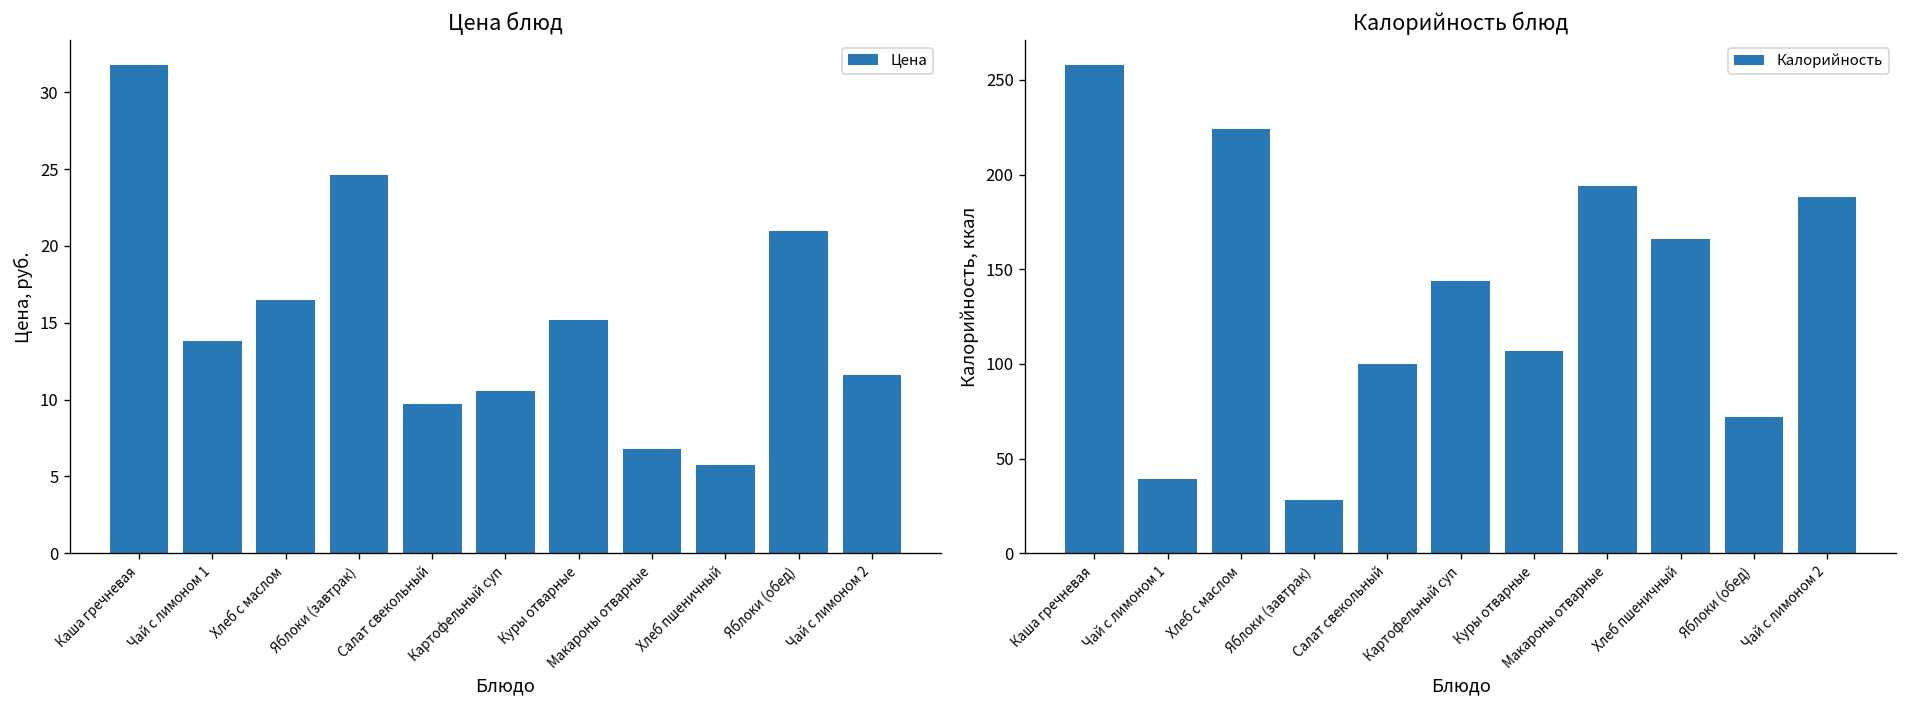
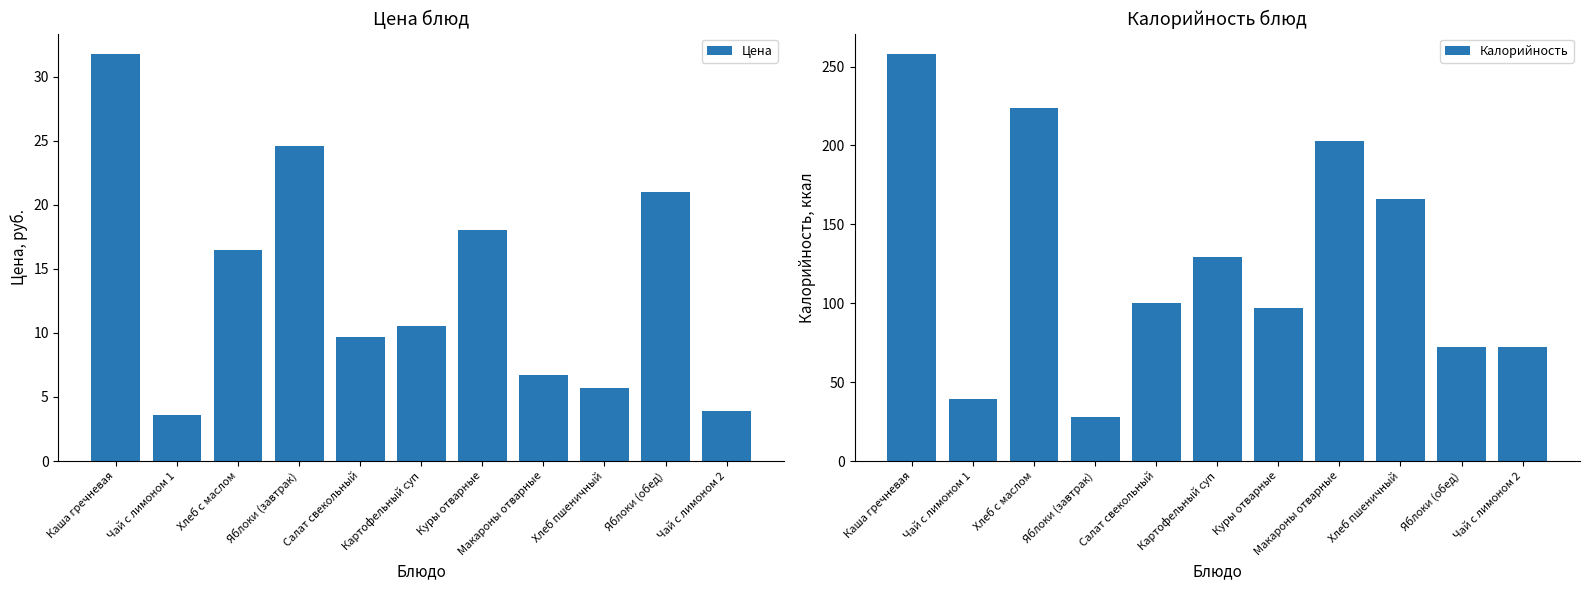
Цена блюд, Чай с лимоном 1: 13.8 -> 3.6
Цена блюд, Куры отварные: 15.2 -> 18.0
Цена блюд, Чай с лимоном 2: 11.6 -> 3.9
Калорийность блюд, Картофельный суп: 144 -> 129
Калорийность блюд, Куры отварные: 107 -> 97
Калорийность блюд, Макароны отварные: 194 -> 203
Калорийность блюд, Чай с лимоном 2: 188 -> 72
